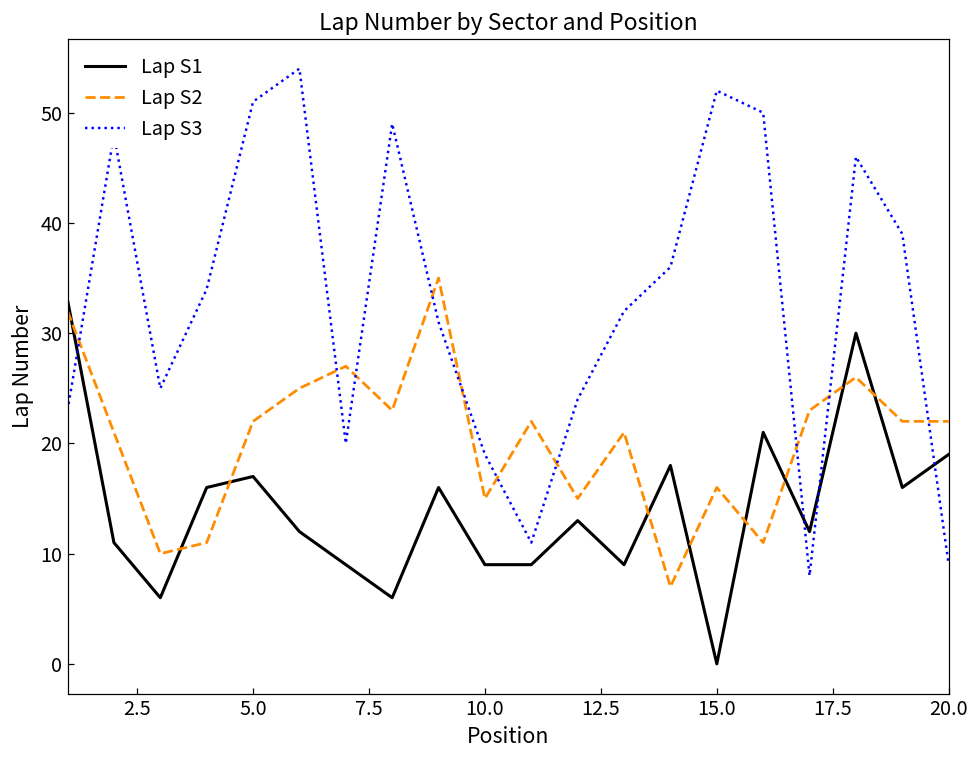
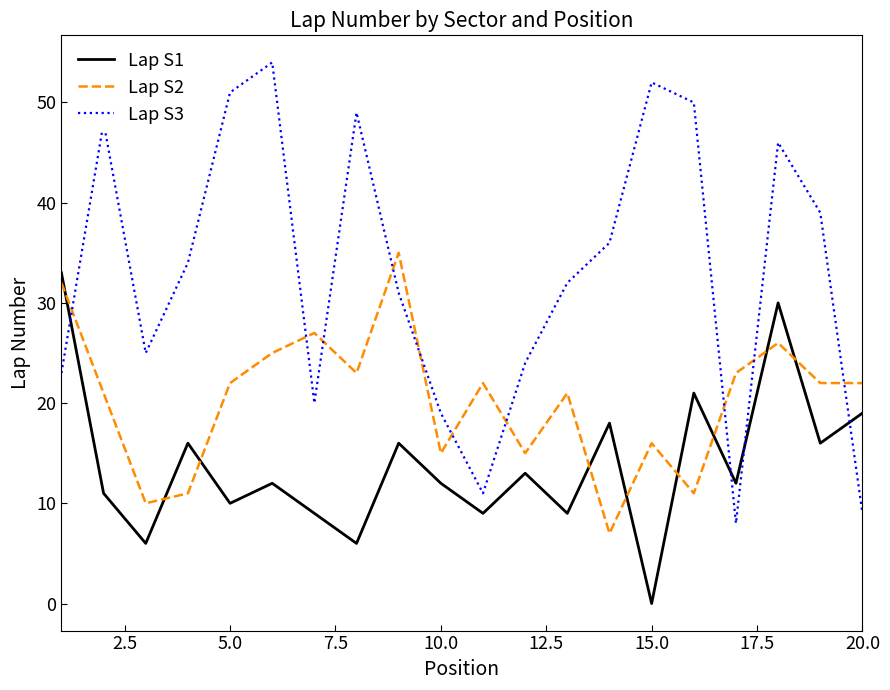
Lap S1, 5.0: 17 -> 10
Lap S1, 10.0: 9 -> 12
